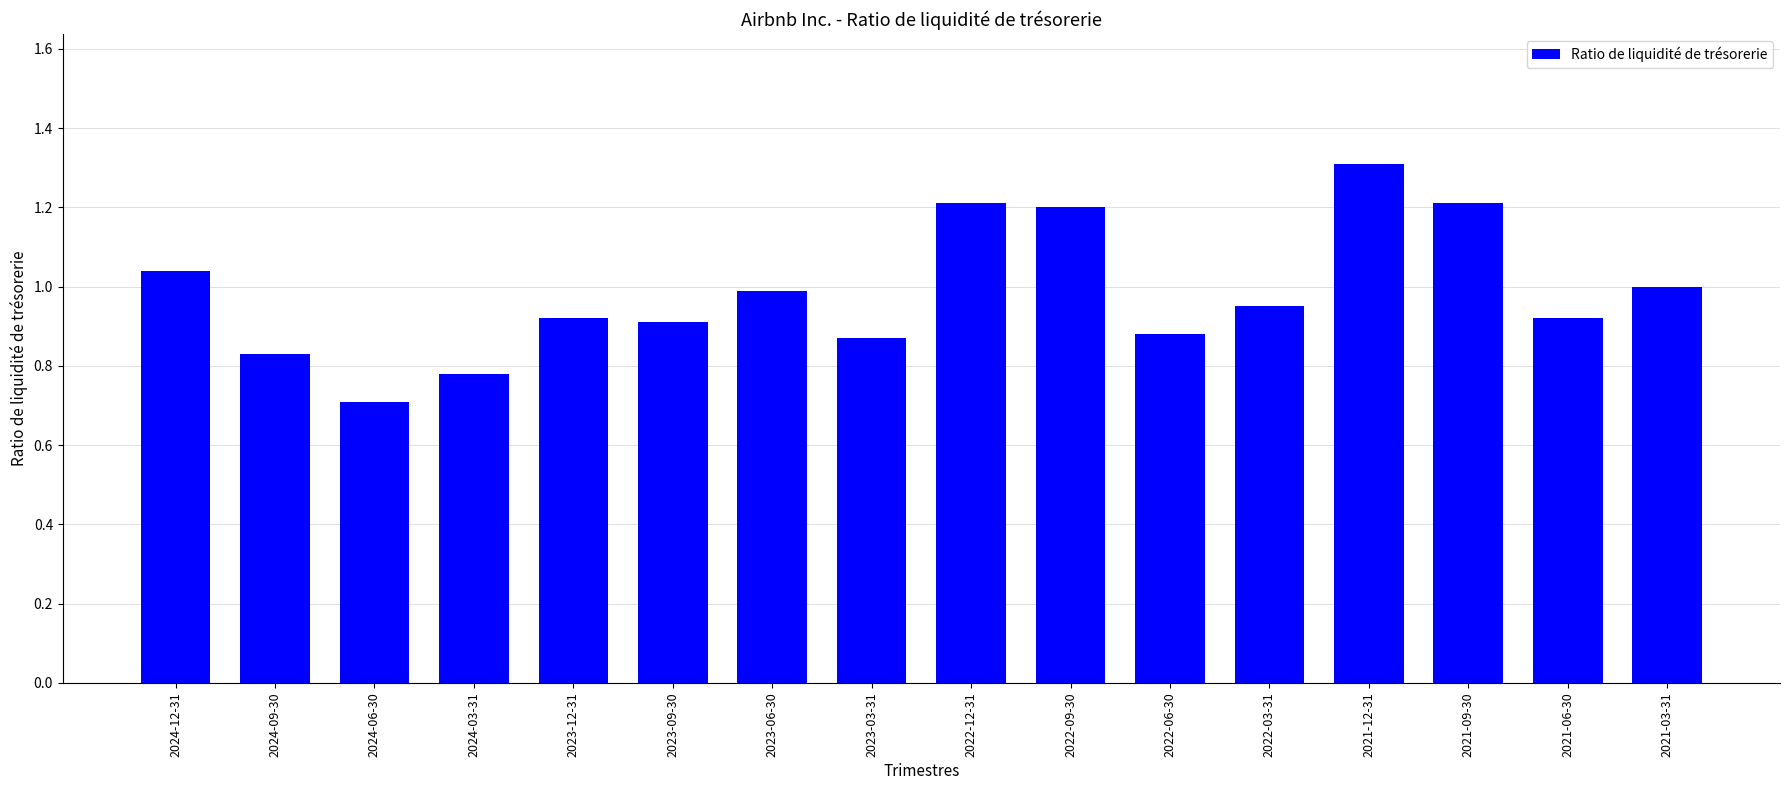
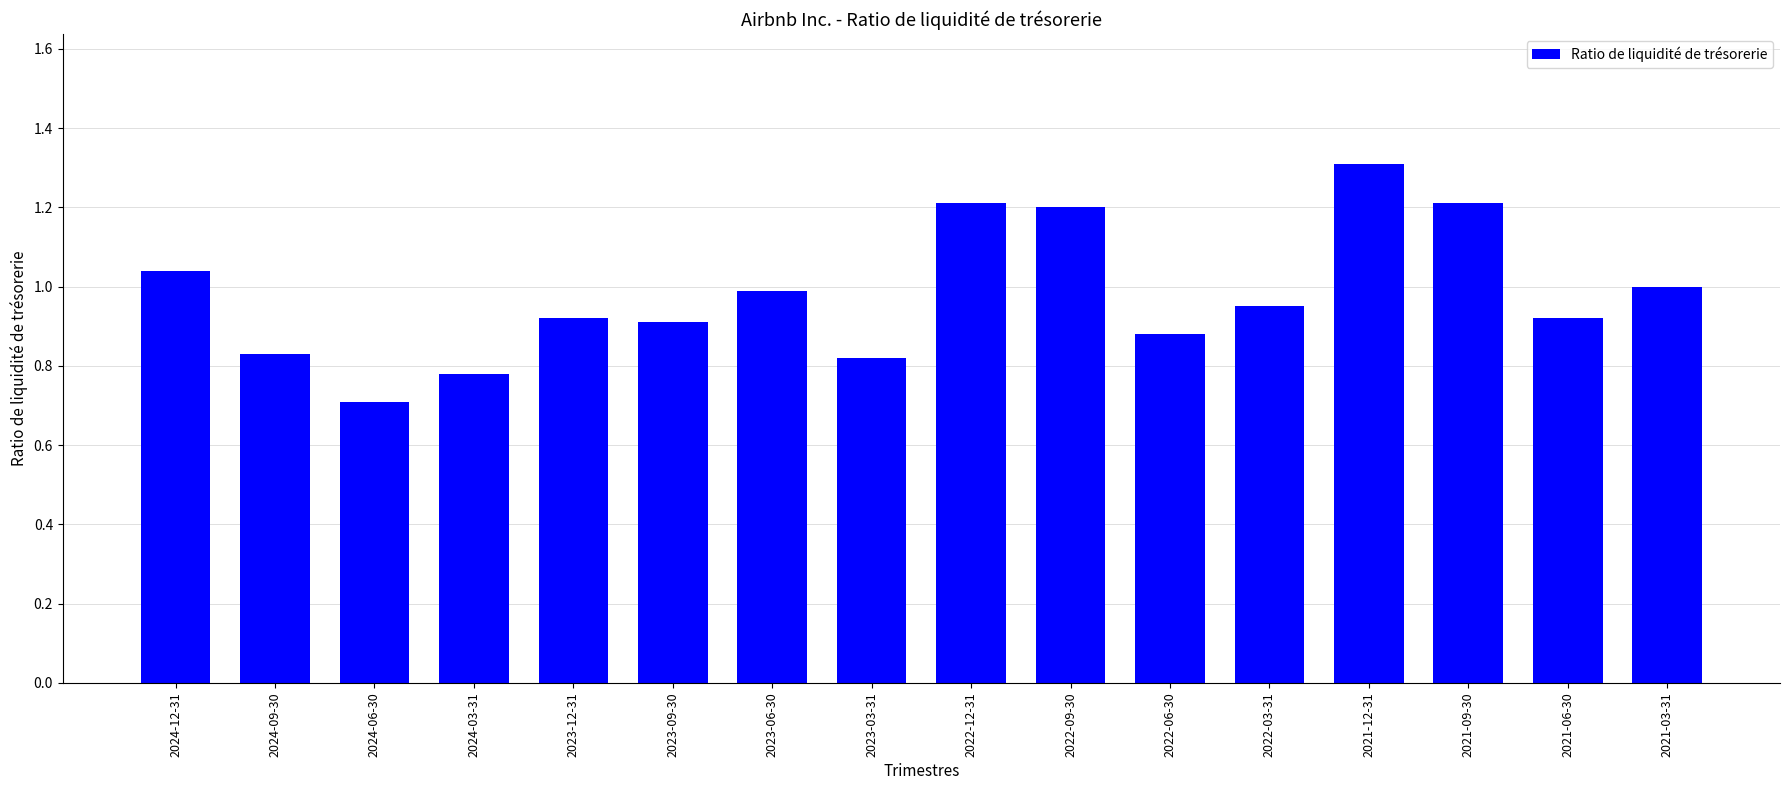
2023-03-31: 0.87 -> 0.82
